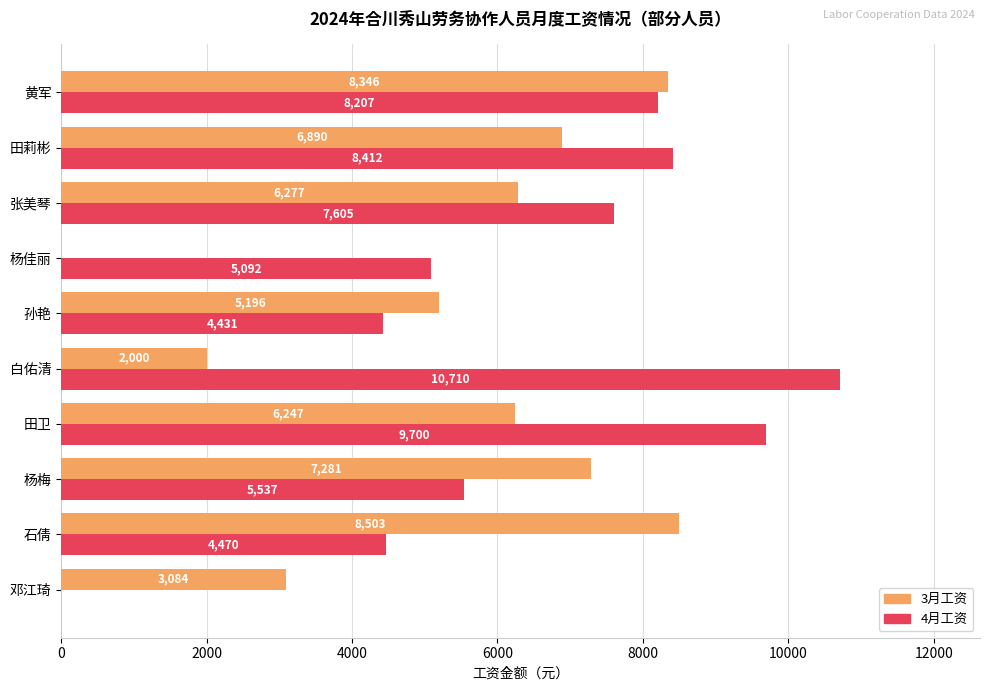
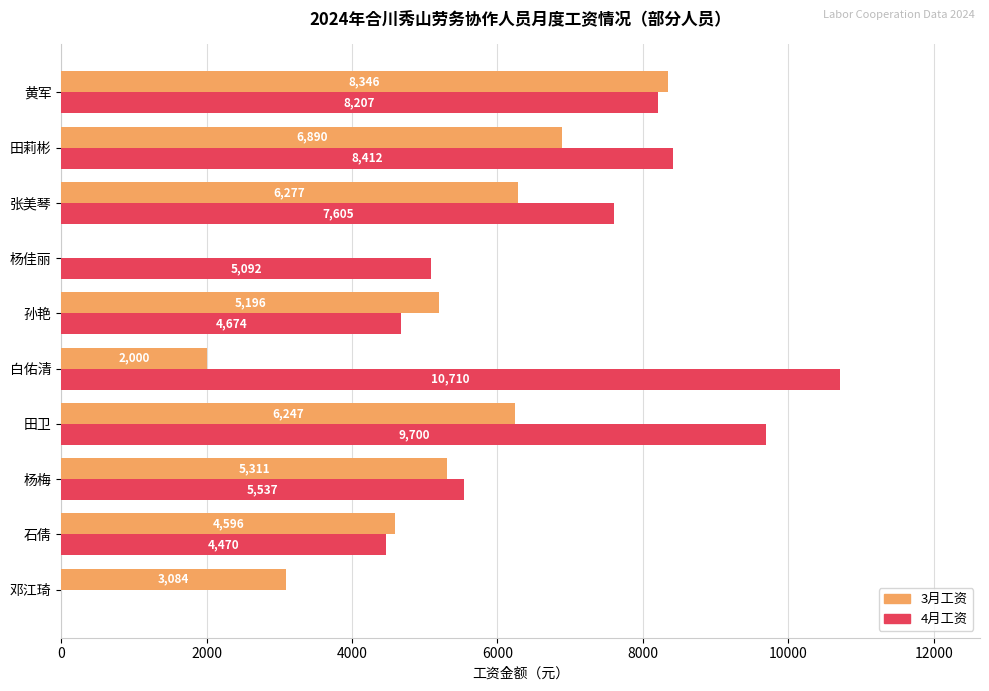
4月工资, 孙艳: 4,431 -> 4,674
3月工资, 杨梅: 7,281 -> 5,311
3月工资, 石倩: 8,503 -> 4,596
